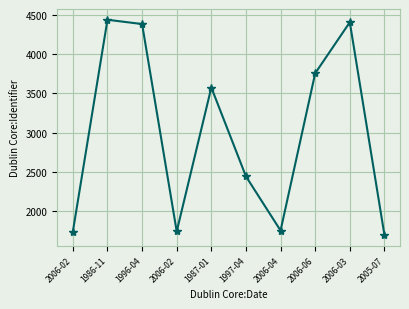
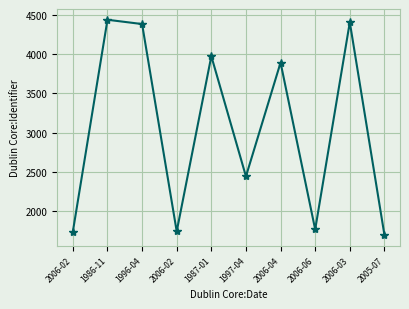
1987-01: 3600 -> 4000
2006-04: 1700 -> 3900
2006-06: 3800 -> 1800
